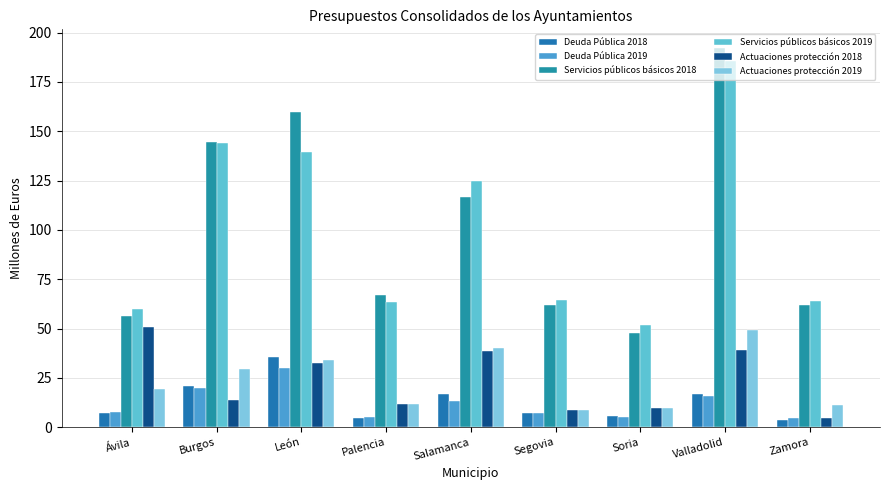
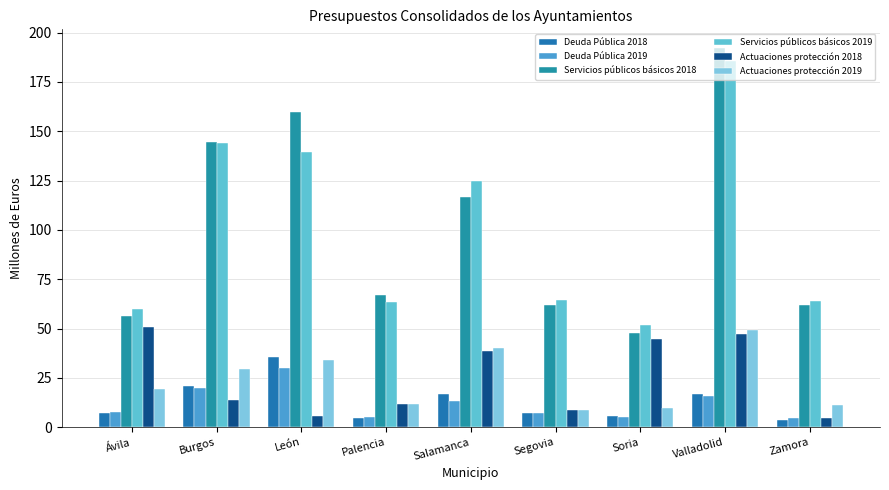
Actuaciones protección 2018, León: 33 -> 6
Actuaciones protección 2018, Soria: 10 -> 45
Actuaciones protección 2018, Valladolid: 39 -> 47
